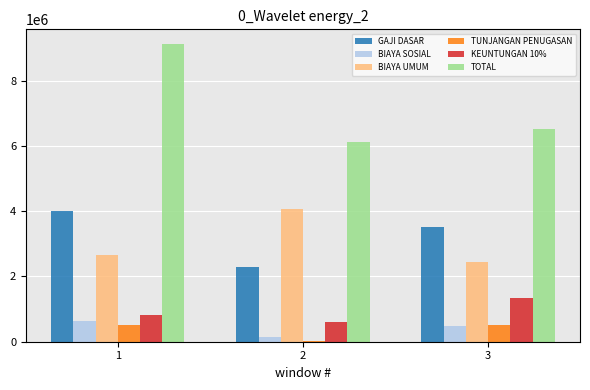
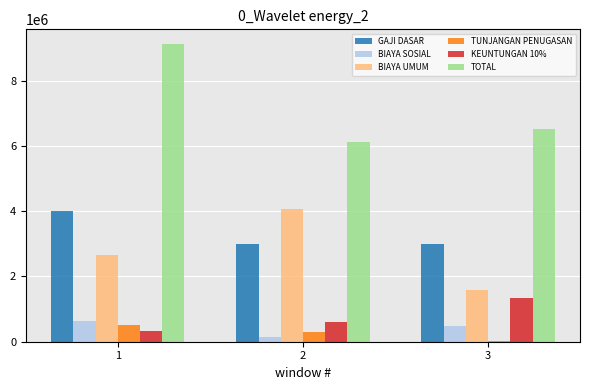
KEUNTUNGAN 10%, 1: 800000 -> 300000
GAJI DASAR, 2: 2300000 -> 3000000
TUNJANGAN PENUGASAN, 2: 0 -> 300000
GAJI DASAR, 3: 3500000 -> 3000000
BIAYA UMUM, 3: 2400000 -> 1600000
TUNJANGAN PENUGASAN, 3: 500000 -> 0
